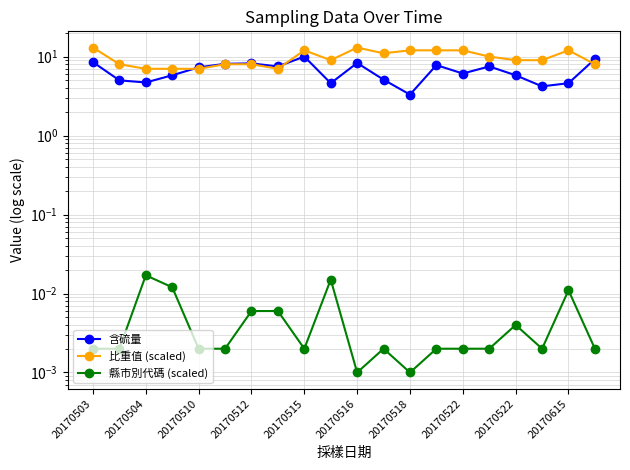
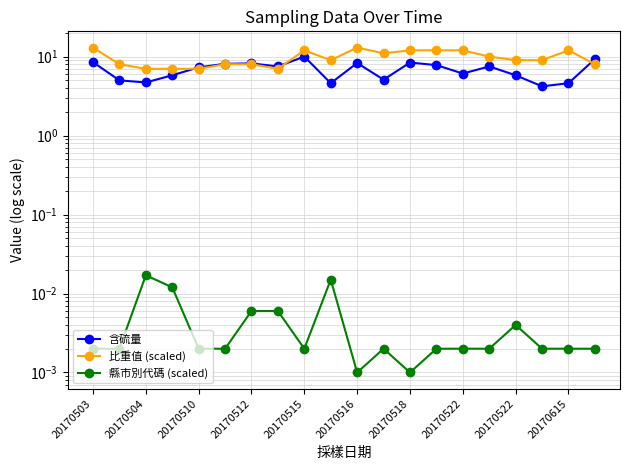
含硫量, 20170518: 3.3 -> 8
縣市別代碼 (scaled), 20170615: 0.011 -> 0.0020
